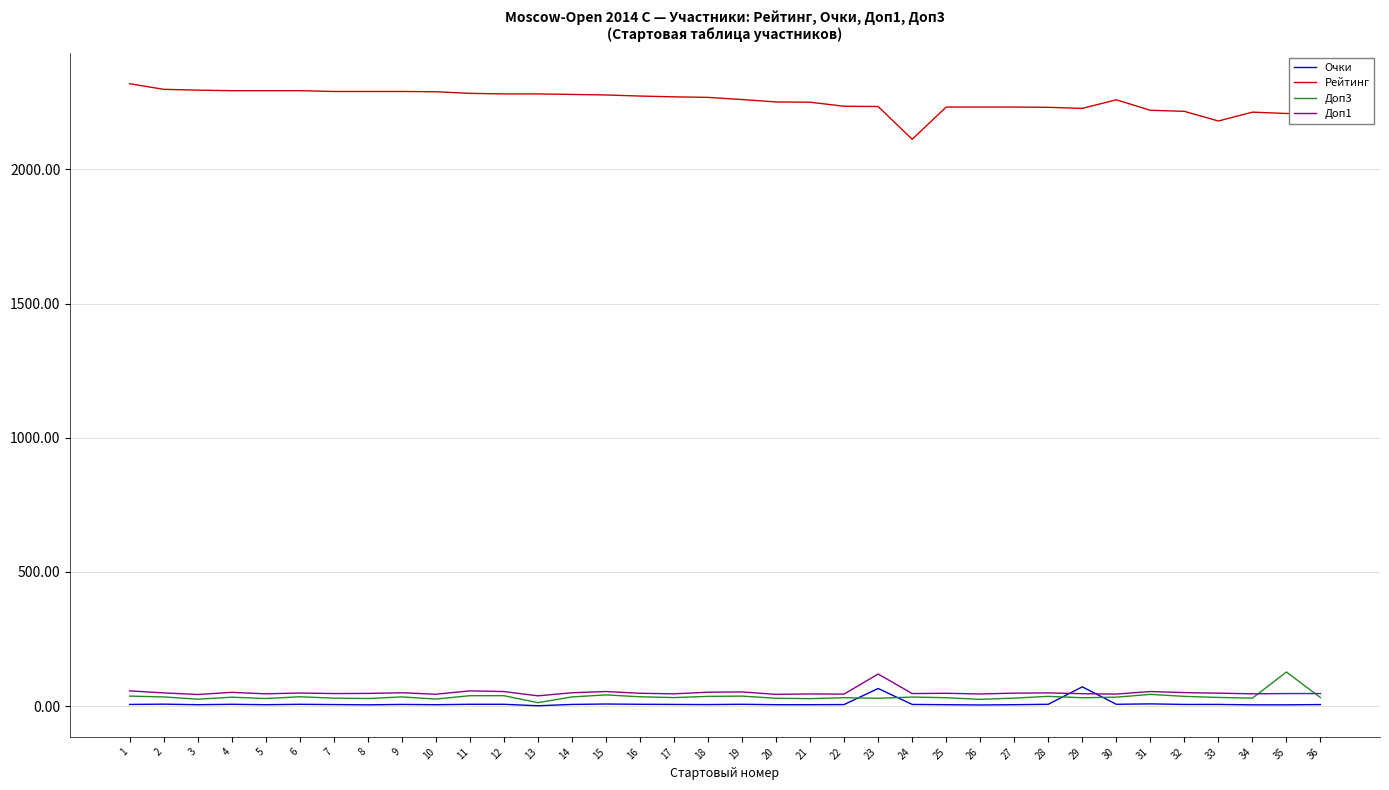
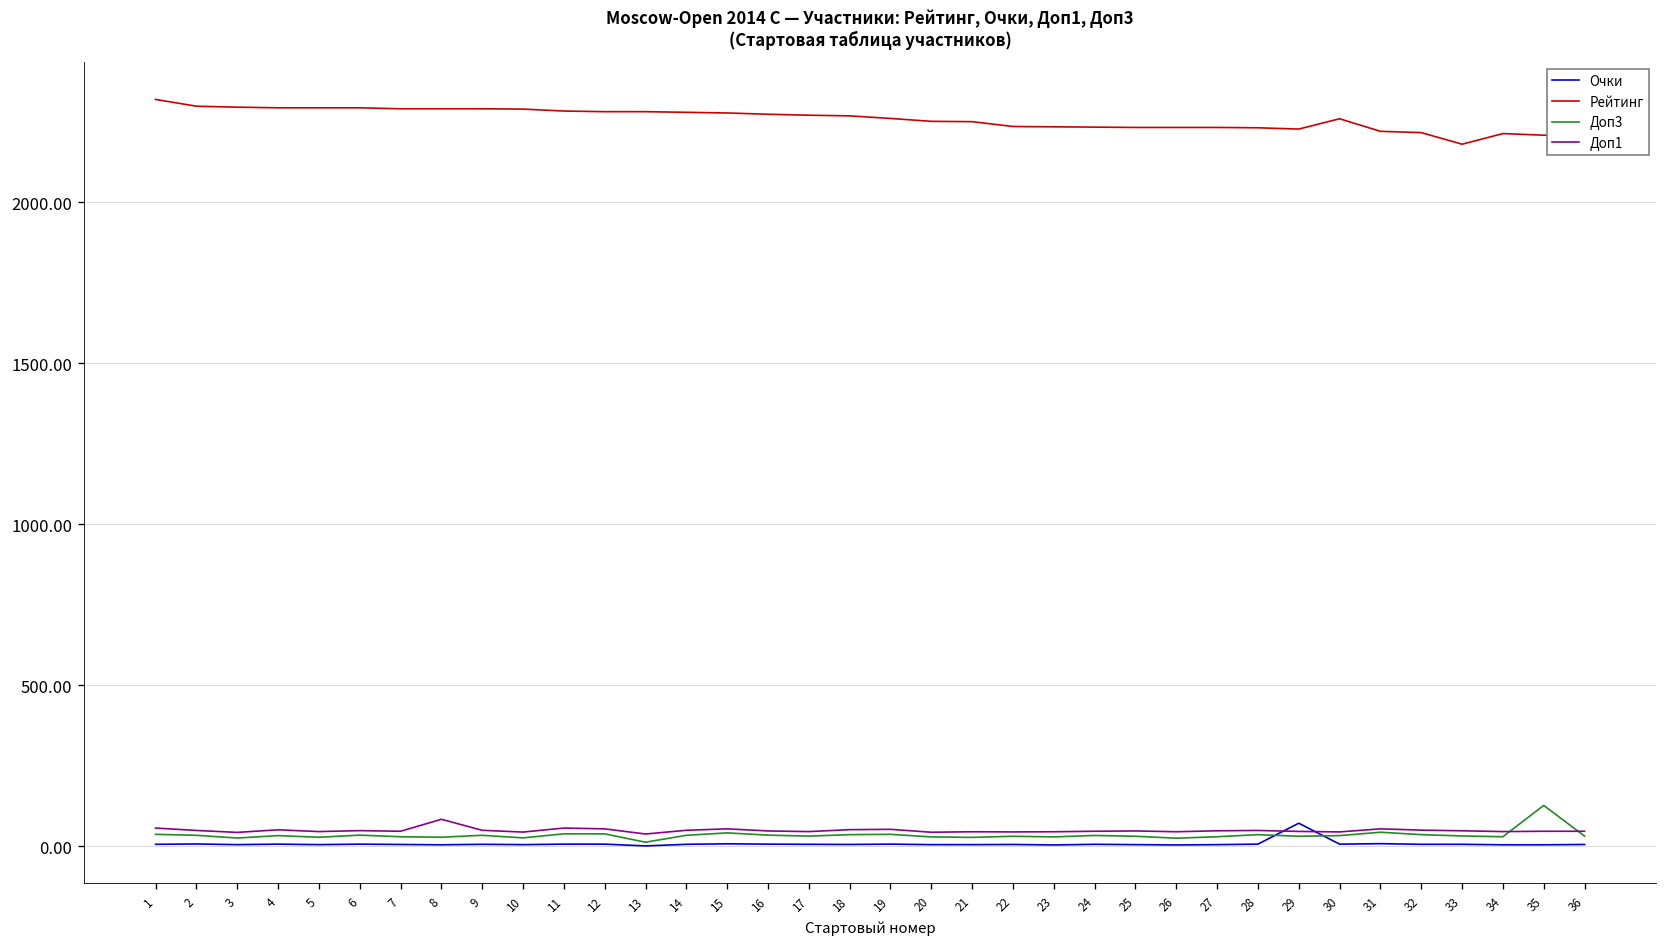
Доп1, 8: 50 -> 80
Очки, 23: 70 -> 0
Доп1, 23: 120 -> 50
Рейтинг, 24: 2110 -> 2230
